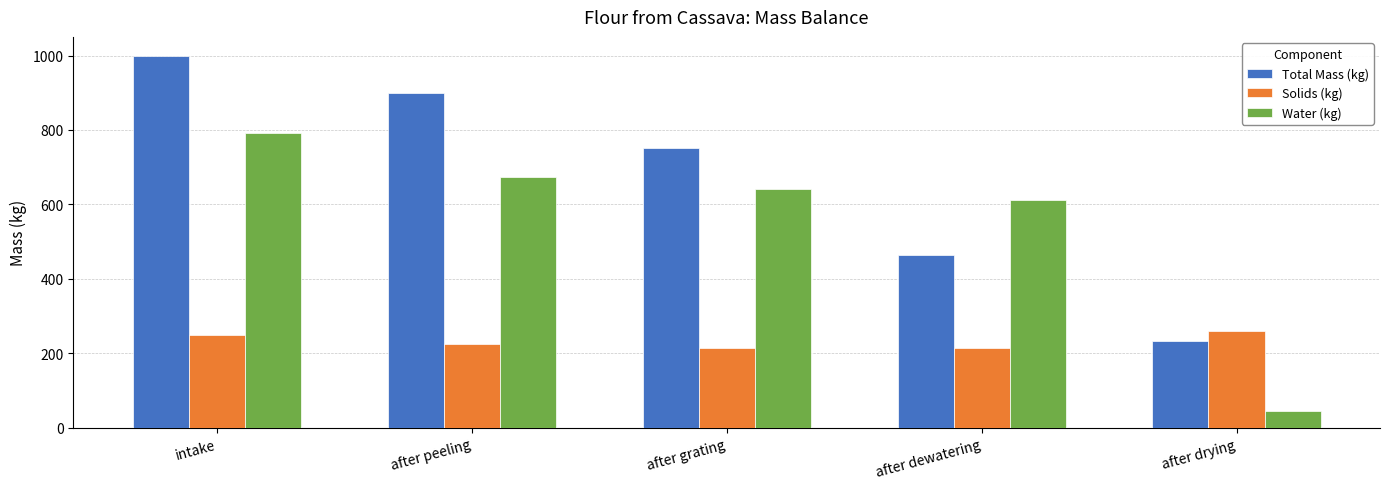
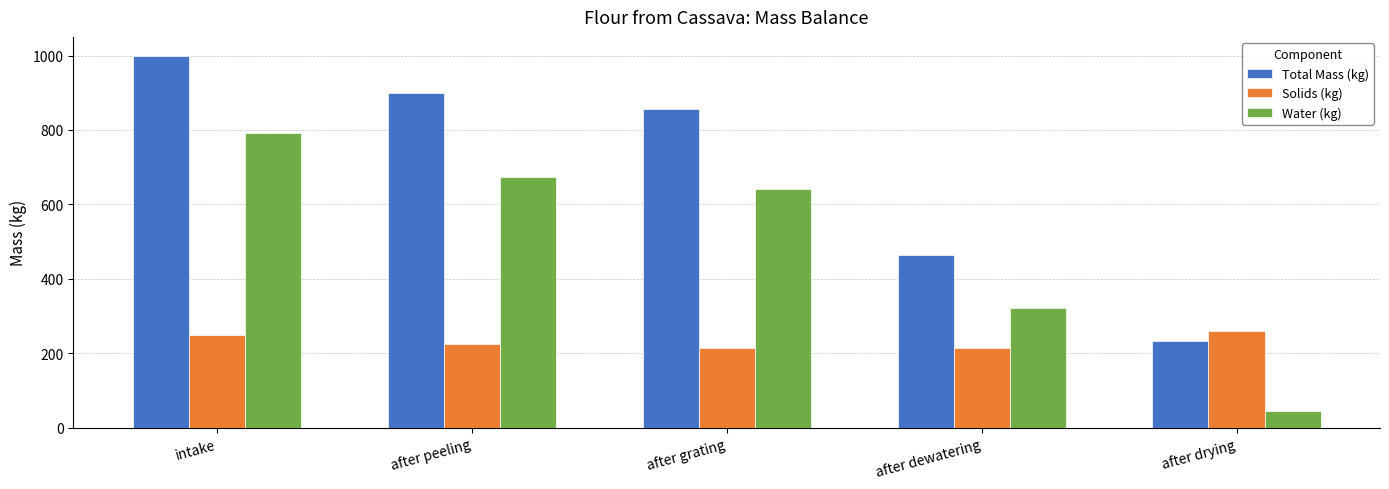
Total Mass (kg), after grating: 750 -> 860
Water (kg), after dewatering: 610 -> 320
